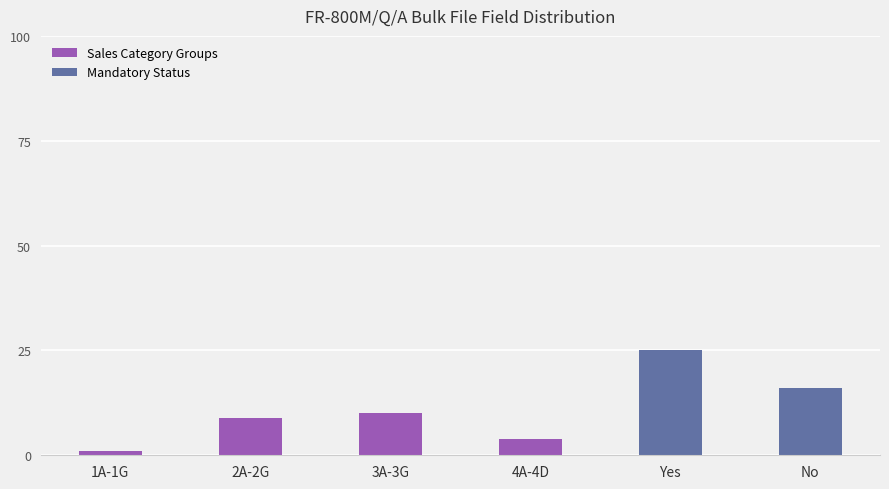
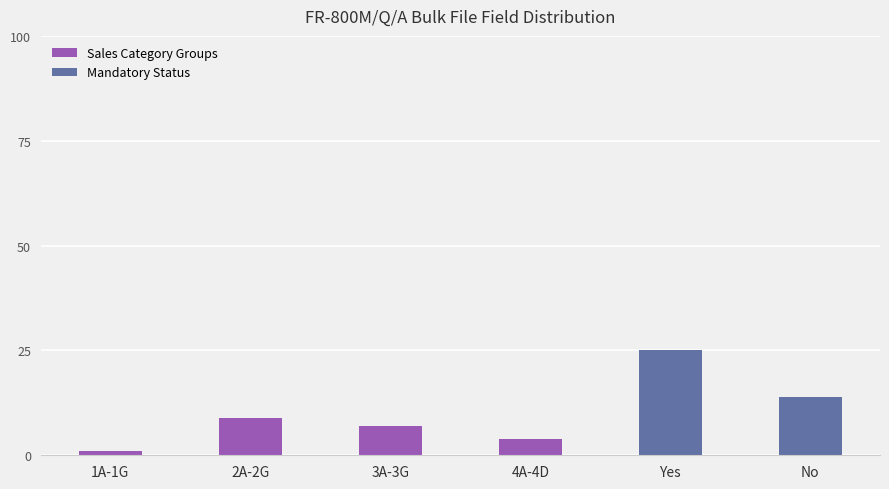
3A-3G: 10 -> 7
No: 16 -> 14
